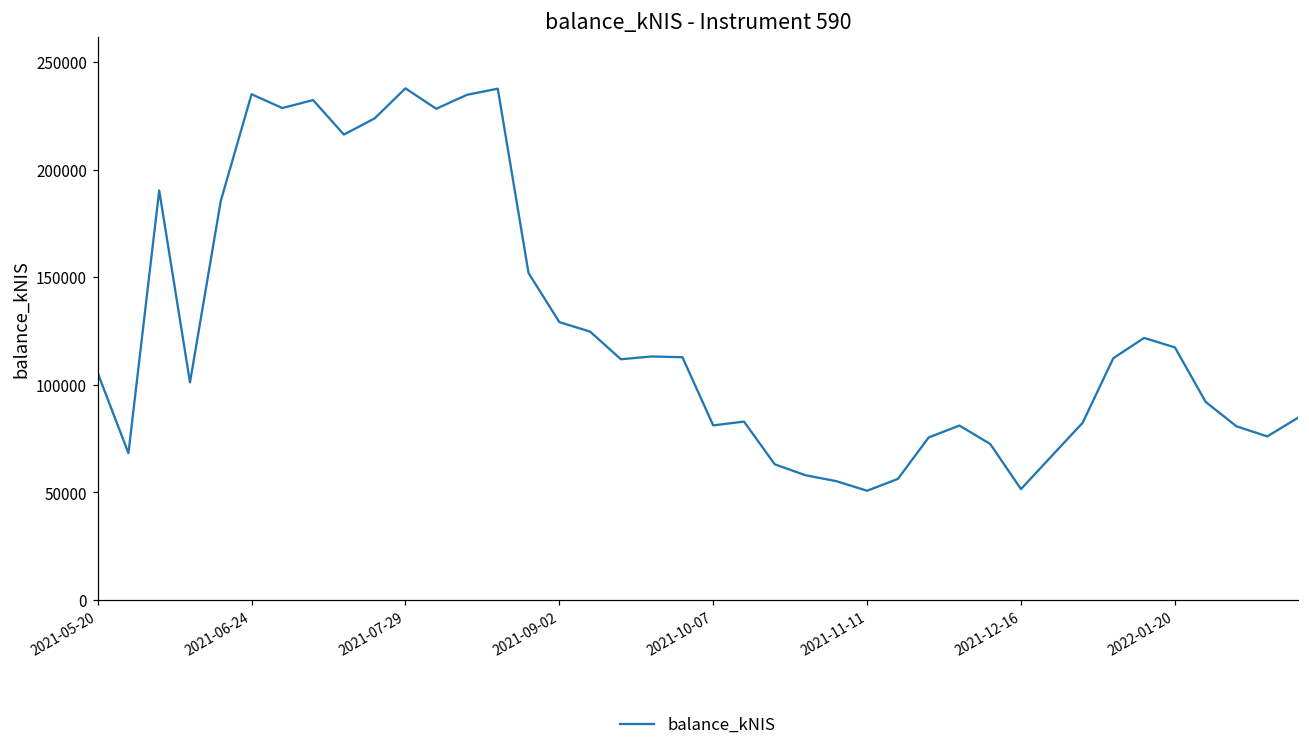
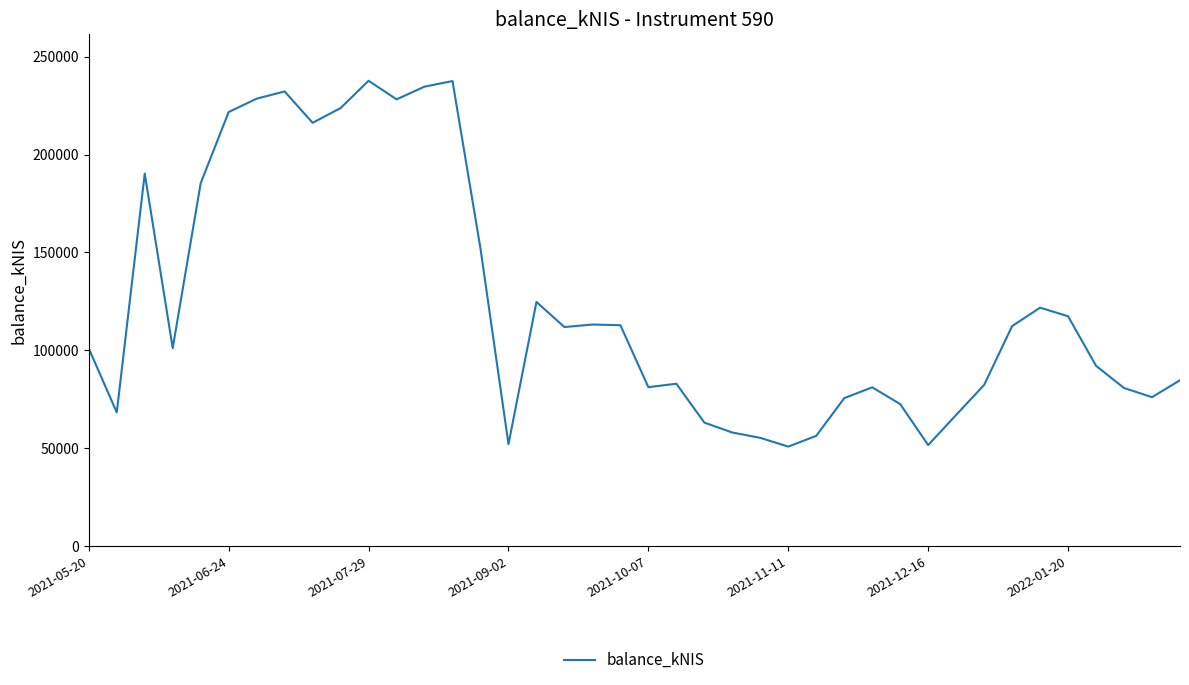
2021-05-20: 106000 -> 101000
2021-06-24: 235000 -> 222000
2021-09-02: 129000 -> 52000
